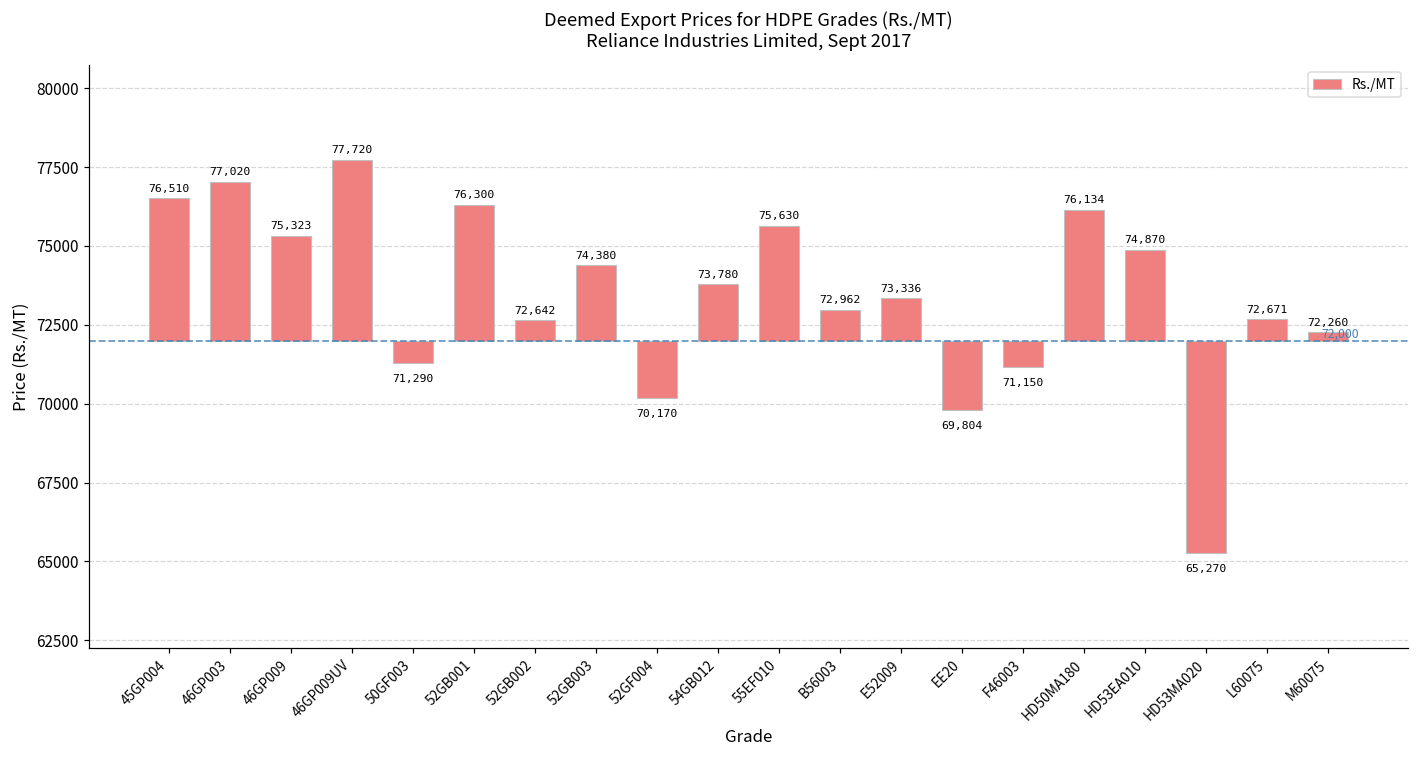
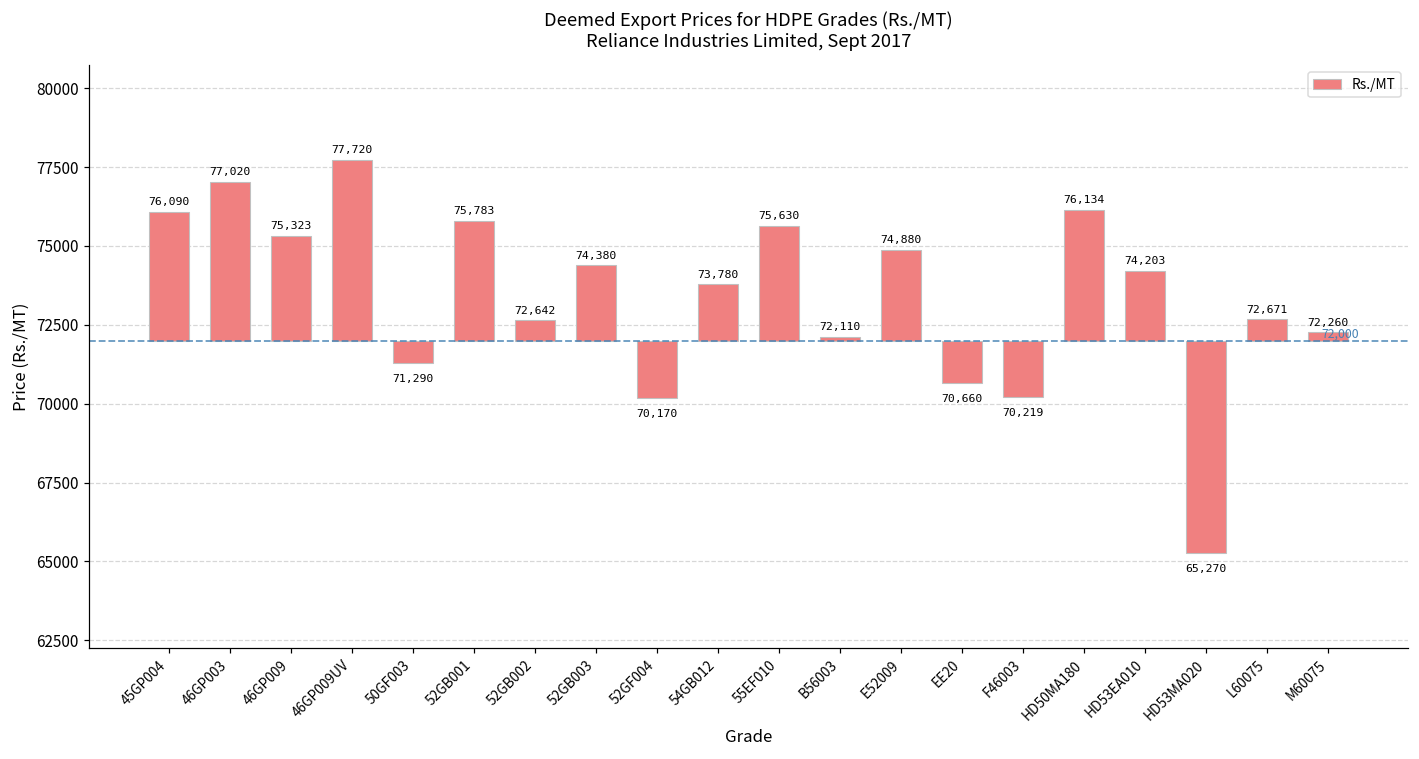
45GP004: 76,510 -> 76,090
52GB001: 76,300 -> 75,783
B56003: 72,962 -> 72,110
E52009: 73,336 -> 74,880
EE20: 69,804 -> 70,660
F46003: 71,150 -> 70,219
HD53EA010: 74,870 -> 74,203
